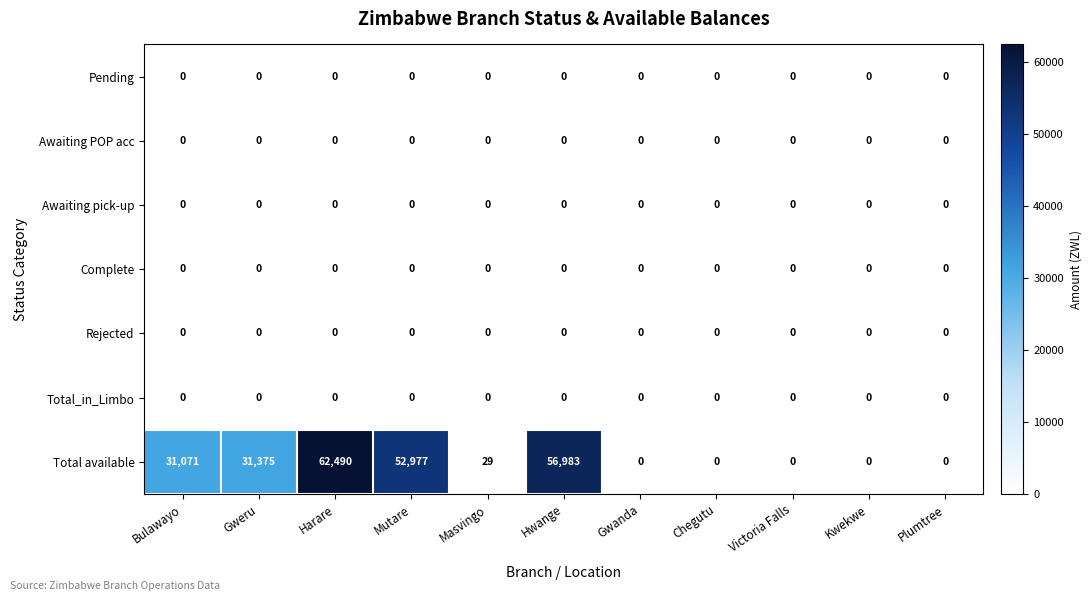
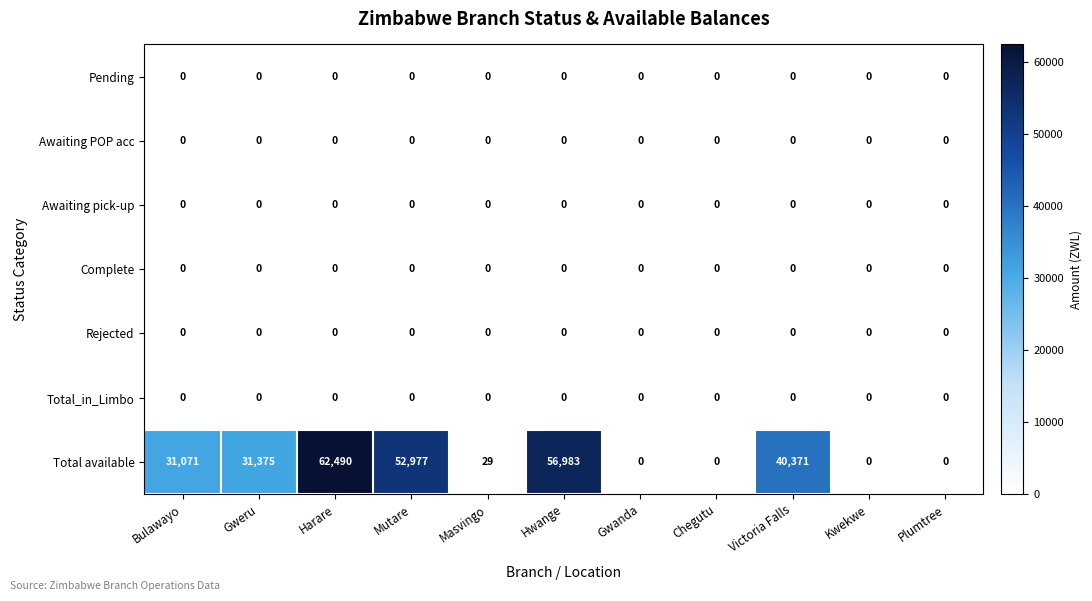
Total available, Victoria Falls: 0 -> 40,371
